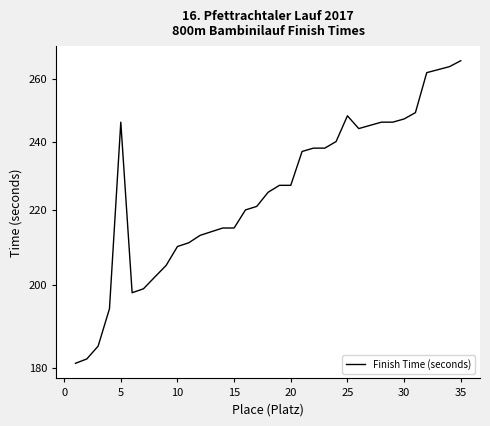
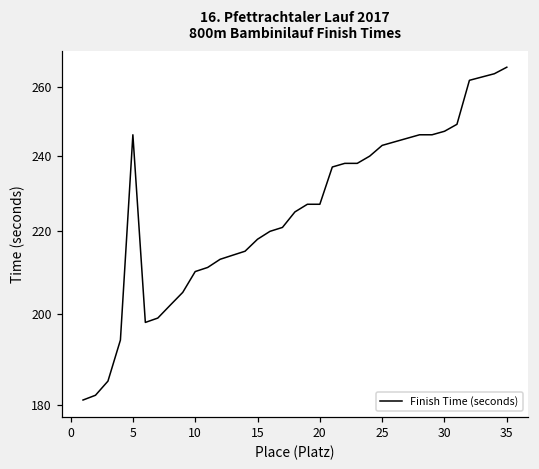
15: 215 -> 218
25: 248 -> 243
